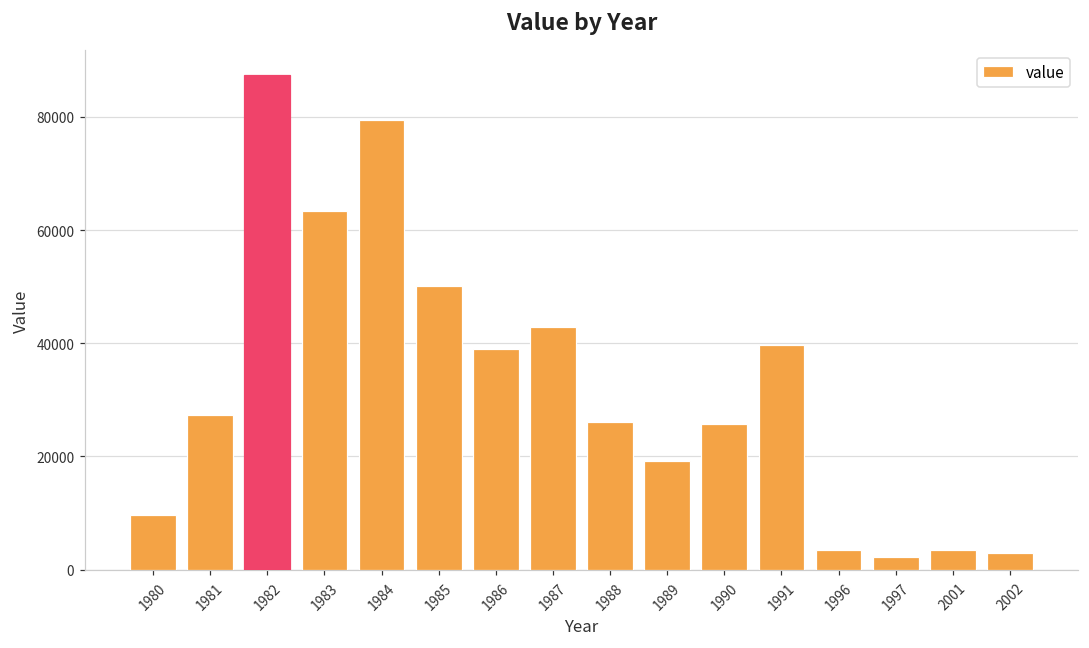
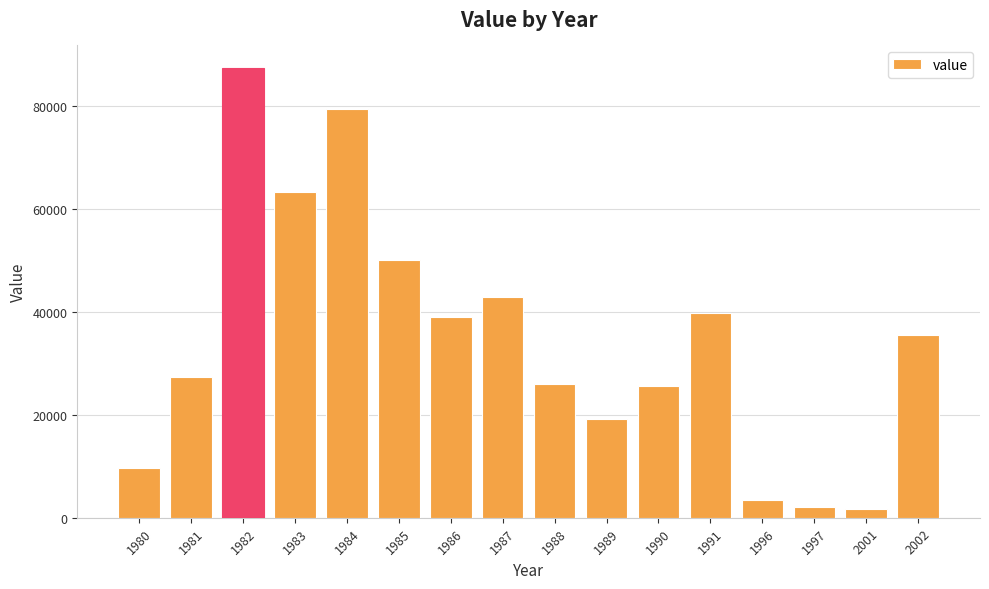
2001: 3000 -> 2000
2002: 3000 -> 35000
